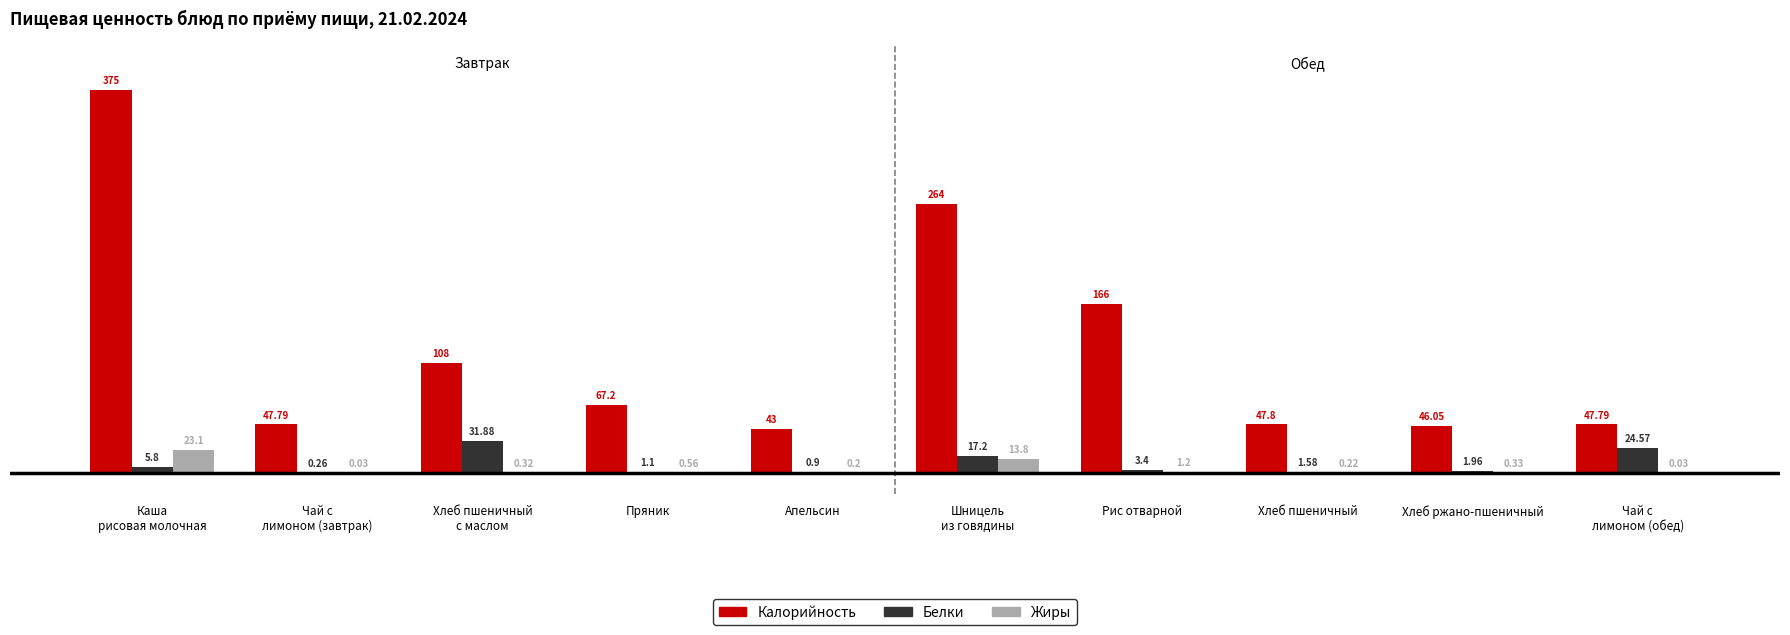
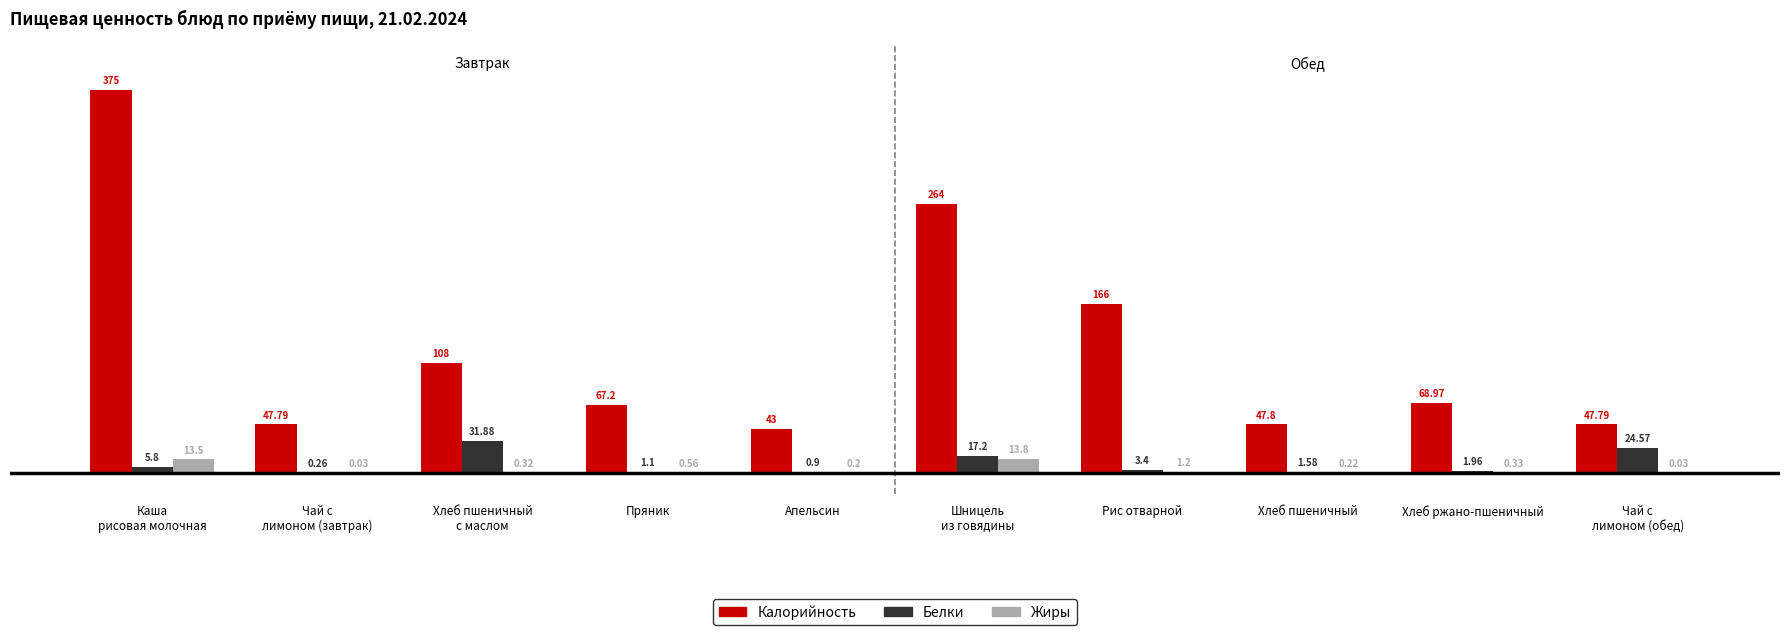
Жиры, Каша рисовая молочная: 23.1 -> 13.5
Калорийность, Хлеб ржано-пшеничный: 46.05 -> 68.97
